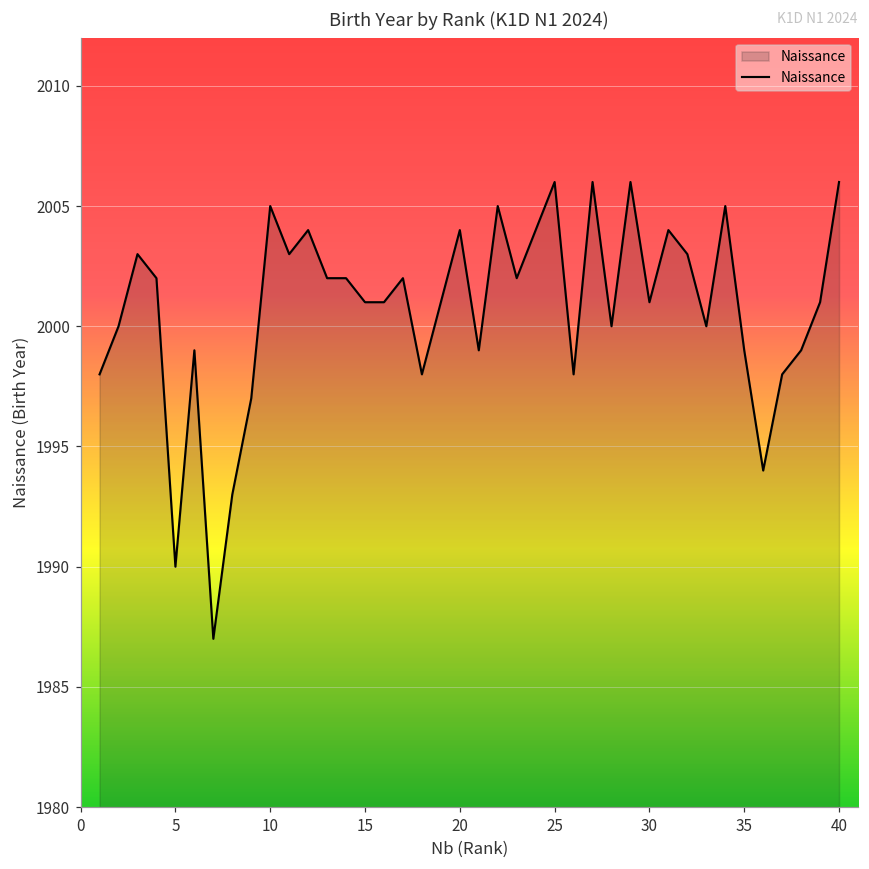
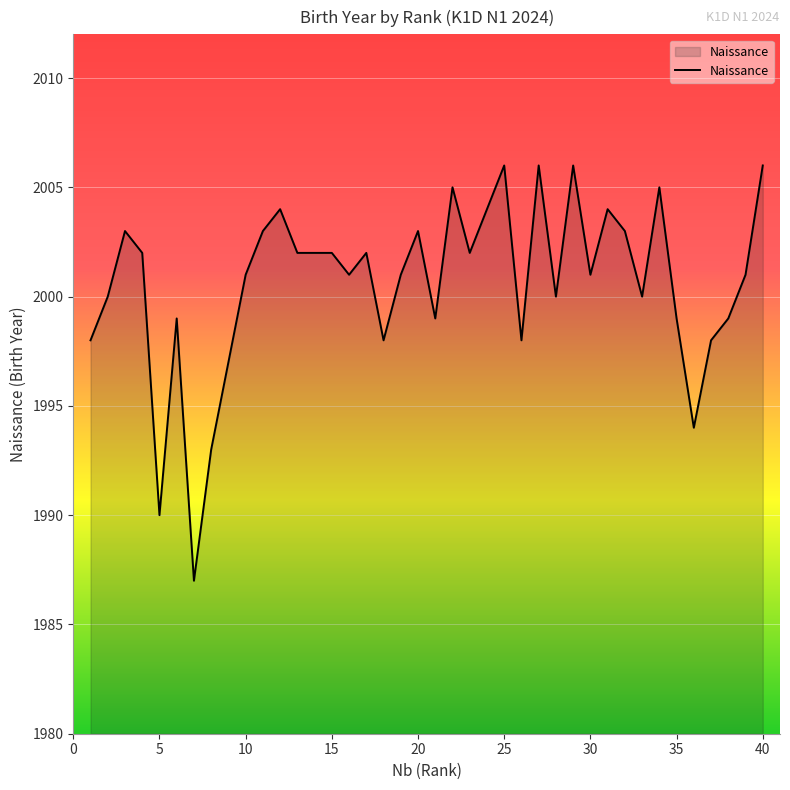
10: 2005 -> 2001
15: 2001 -> 2002
20: 2004 -> 2003
